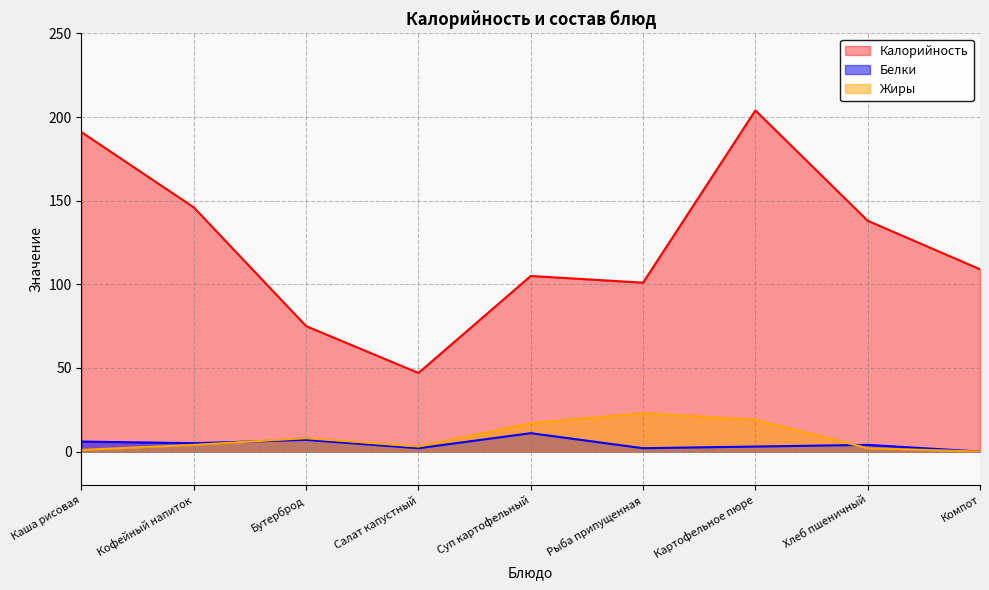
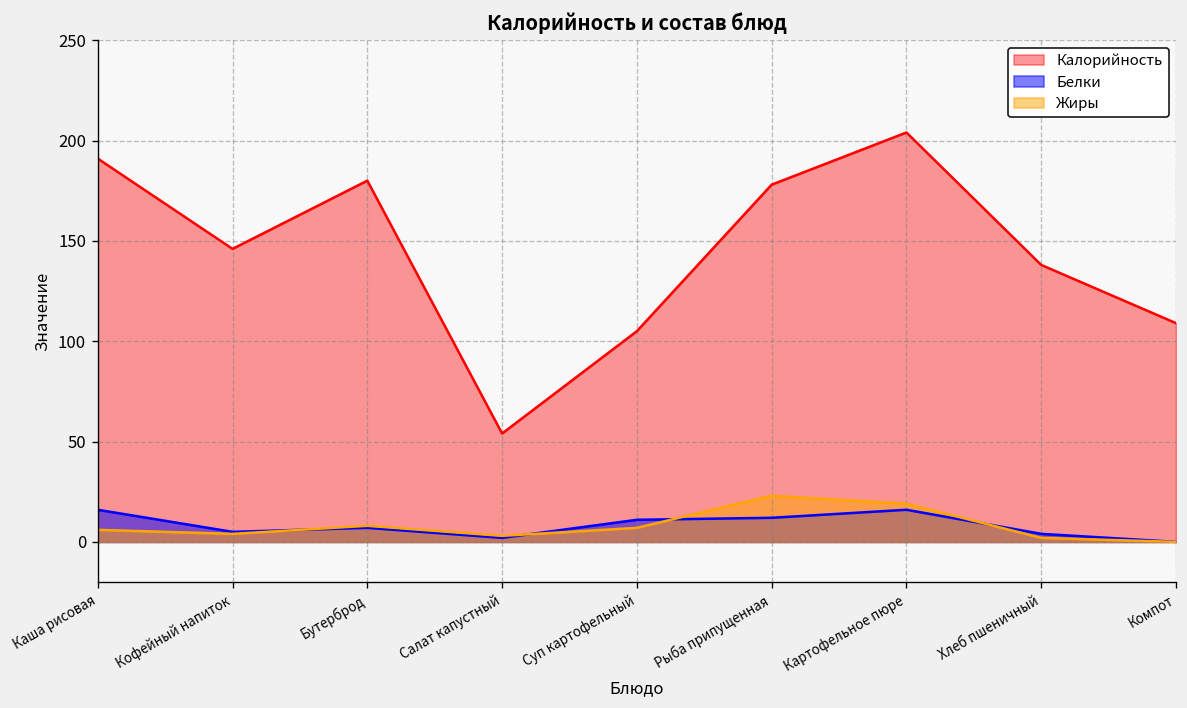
Белки, Каша рисовая: 6 -> 16
Жиры, Каша рисовая: 1 -> 6
Калорийность, Бутерброд: 75 -> 180
Калорийность, Салат капустный: 47 -> 54
Жиры, Суп картофельный: 17 -> 7
Калорийность, Рыба припущенная: 101 -> 178
Белки, Рыба припущенная: 2 -> 12
Белки, Картофельное пюре: 3 -> 16
